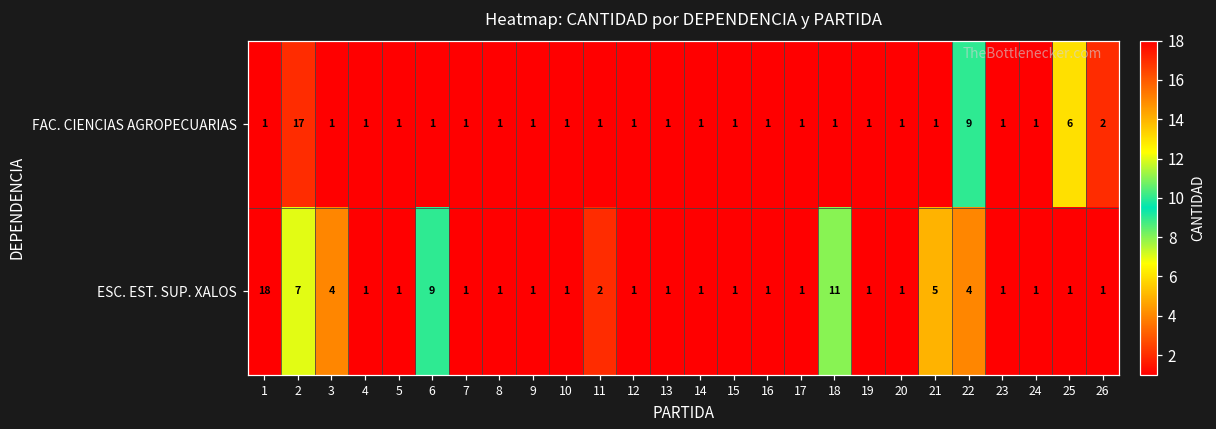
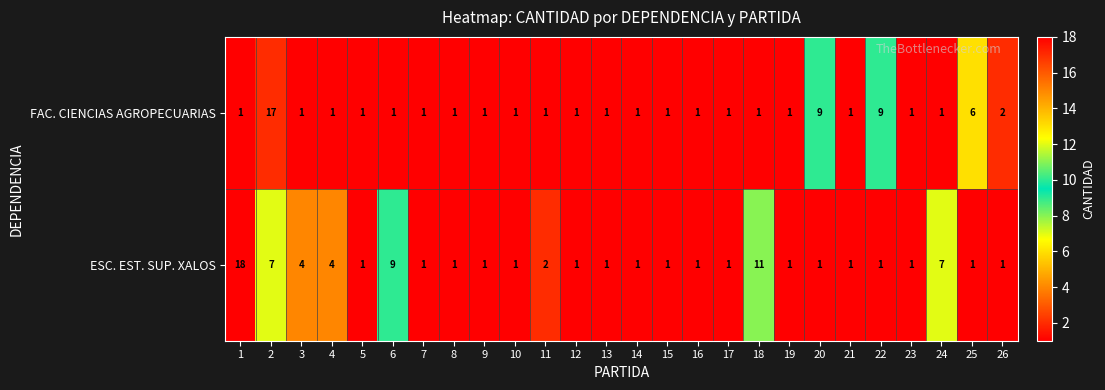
FAC. CIENCIAS AGROPECUARIAS, 20: 1 -> 9
ESC. EST. SUP. XALOS, 4: 1 -> 4
ESC. EST. SUP. XALOS, 21: 5 -> 1
ESC. EST. SUP. XALOS, 22: 4 -> 1
ESC. EST. SUP. XALOS, 24: 1 -> 7
